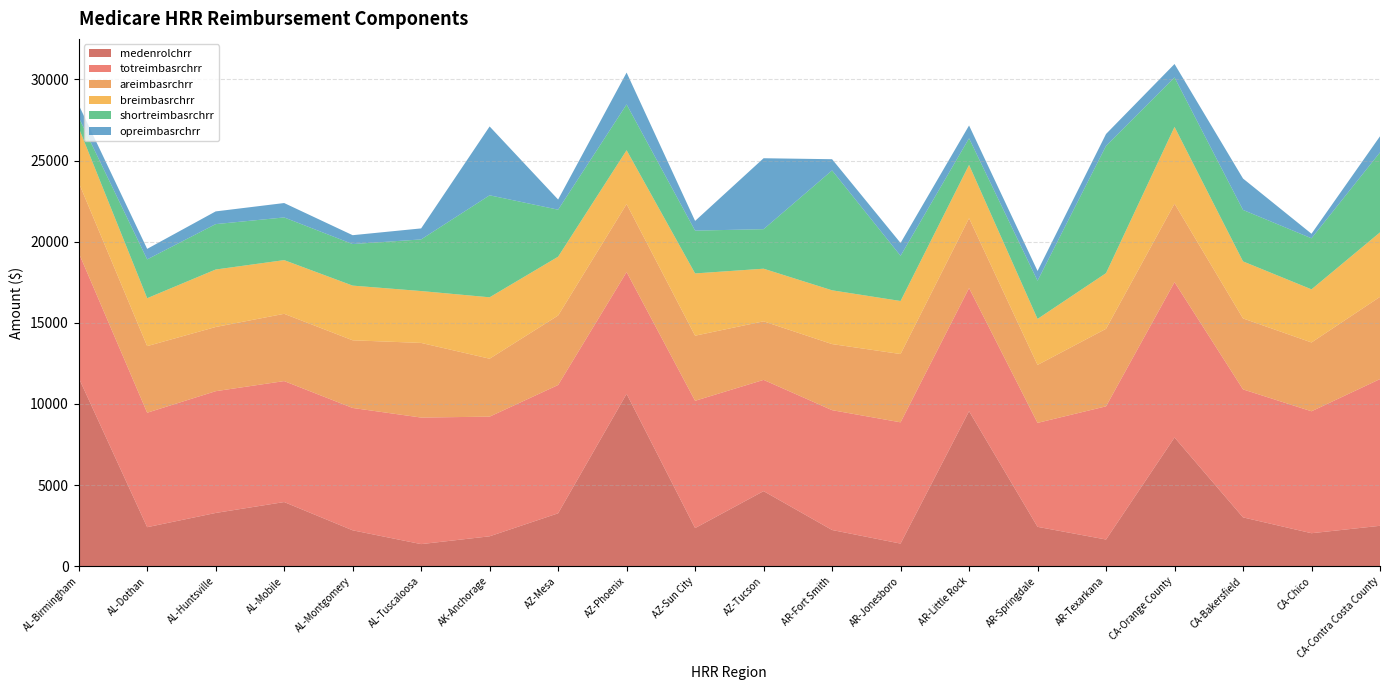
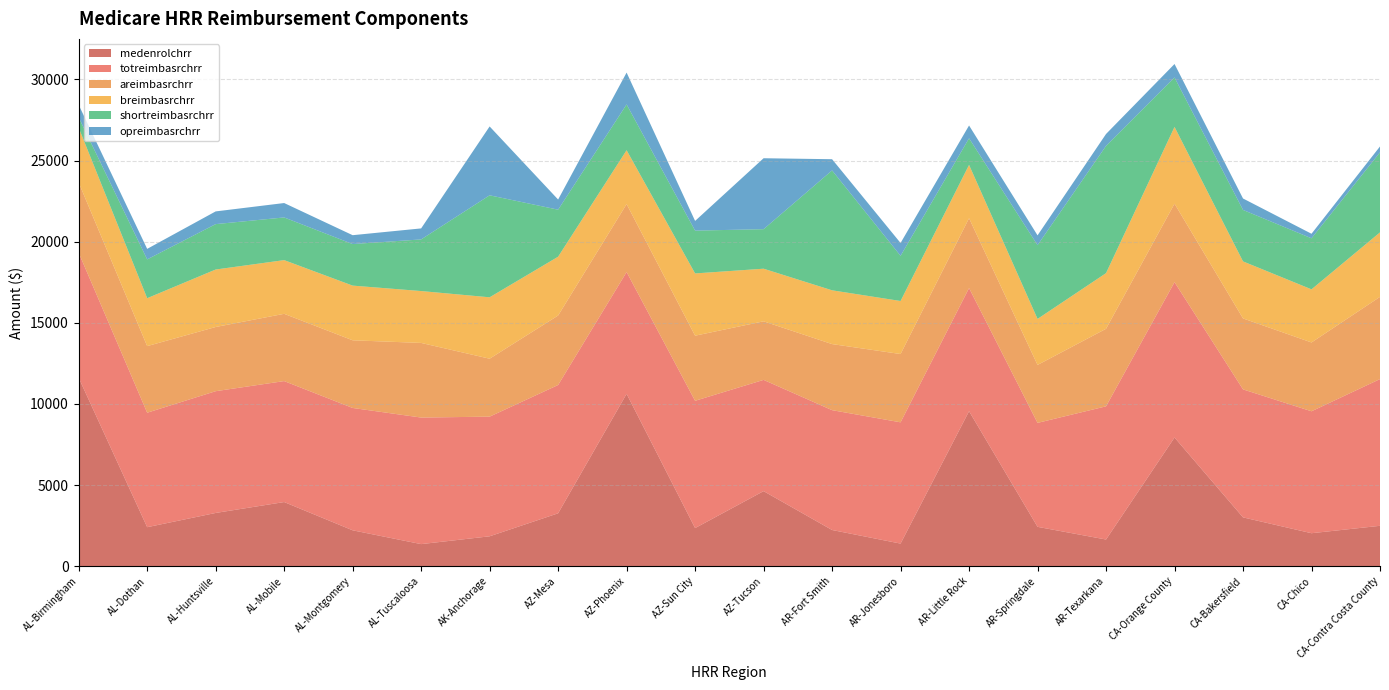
shortreimbasrchrr, AR-Springdale: 2400 -> 4500
opreimbasrchrr, CA-Bakersfield: 1900 -> 700
opreimbasrchrr, CA-Contra Costa County: 1000 -> 400
